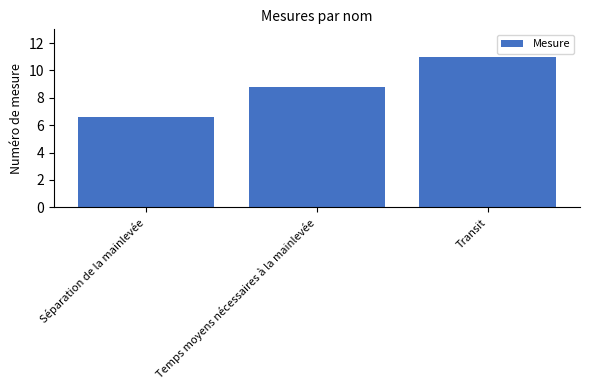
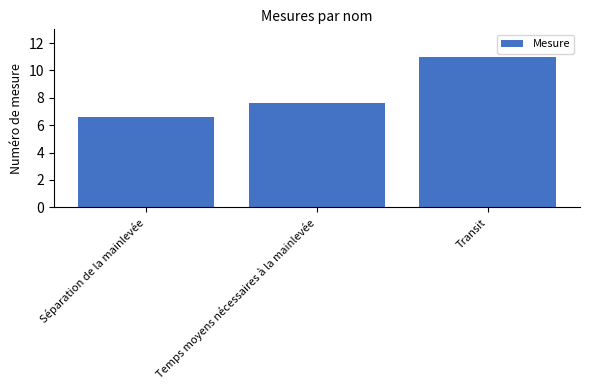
Temps moyens nécessaires à la mainlevée: 8.8 -> 7.6
